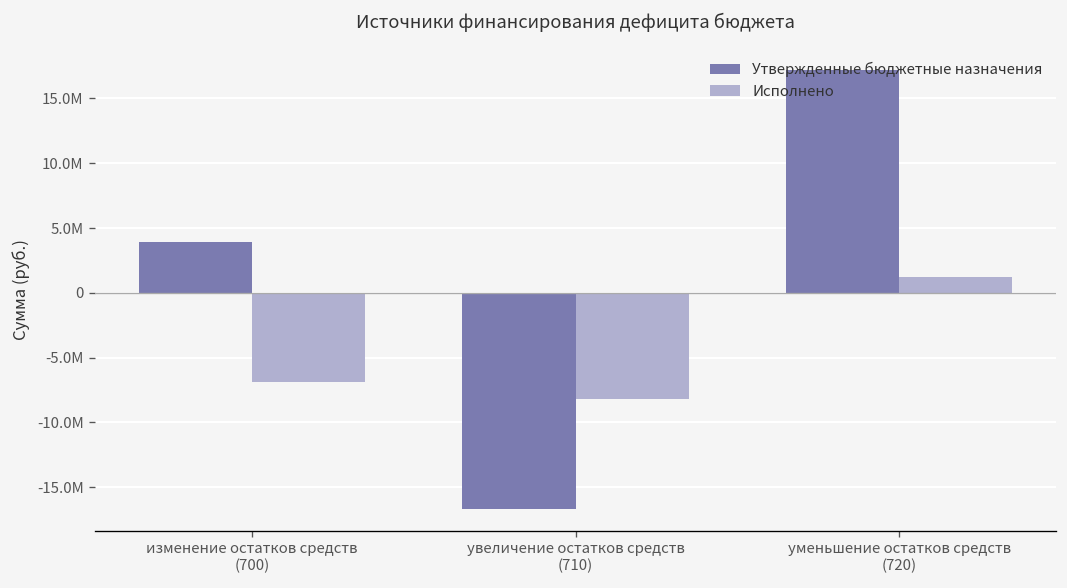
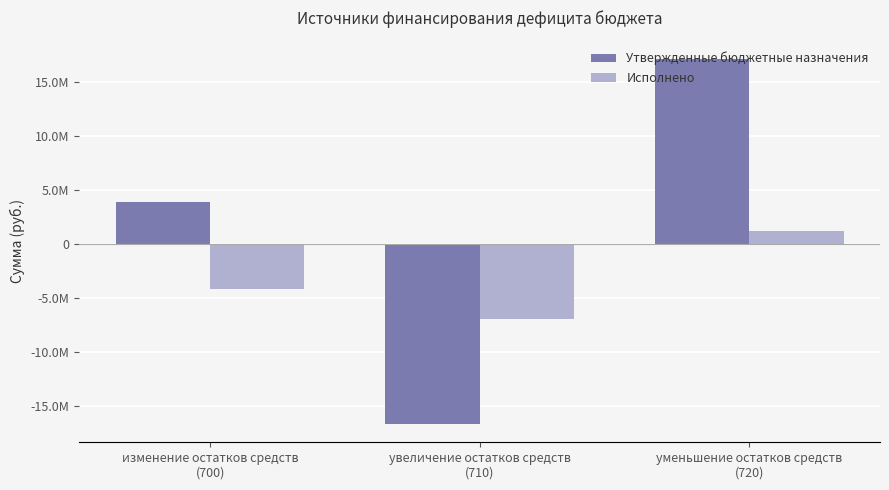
Исполнено, изменение остатков средств (700): -6900000 -> -4200000
Исполнено, увеличение остатков средств (710): -8200000 -> -6900000
